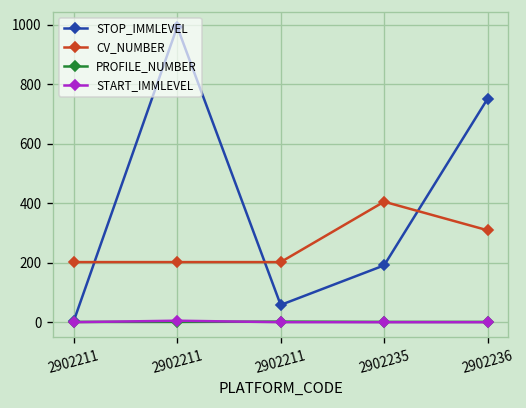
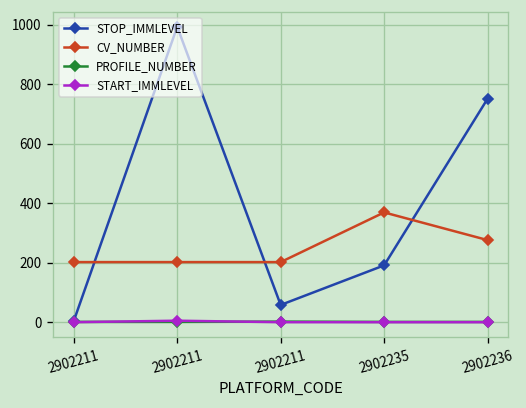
CV_NUMBER, 2902235: 410 -> 370
CV_NUMBER, 2902236: 310 -> 280
